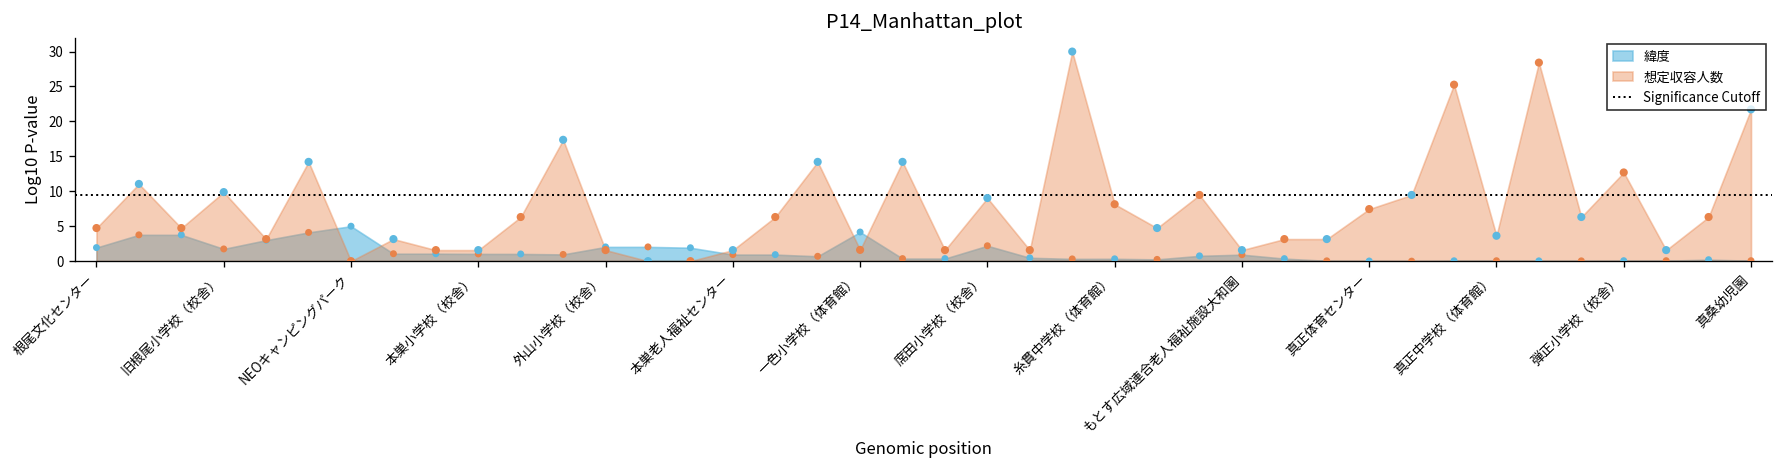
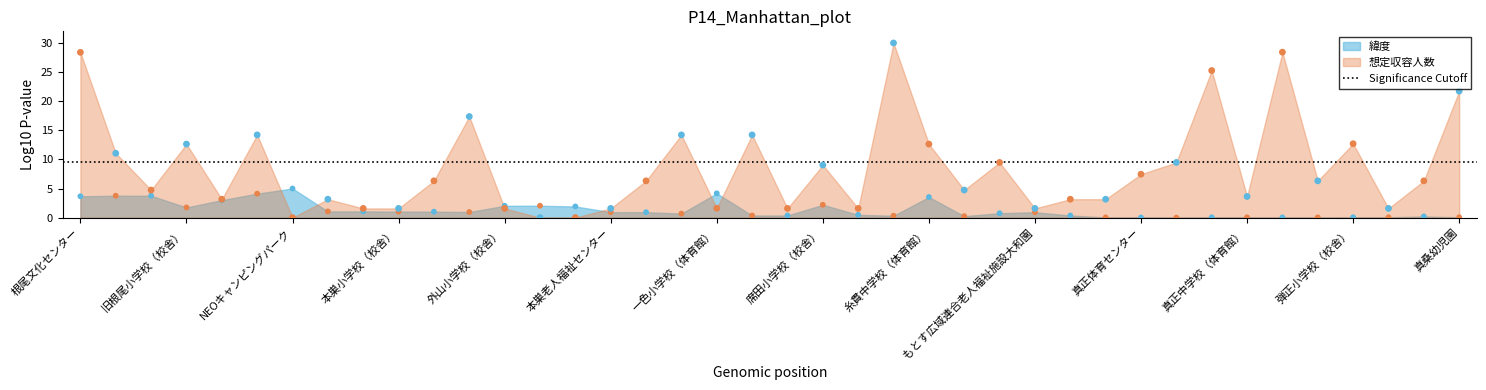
緯度, 根尾文化センター: 2 -> 4
想定収容人数, 根尾文化センター: 5 -> 28
想定収容人数, 旧根尾小学校（校舎）: 10 -> 13
緯度, 糸貫中学校（体育館）: 0 -> 4
想定収容人数, 糸貫中学校（体育館）: 8 -> 13
